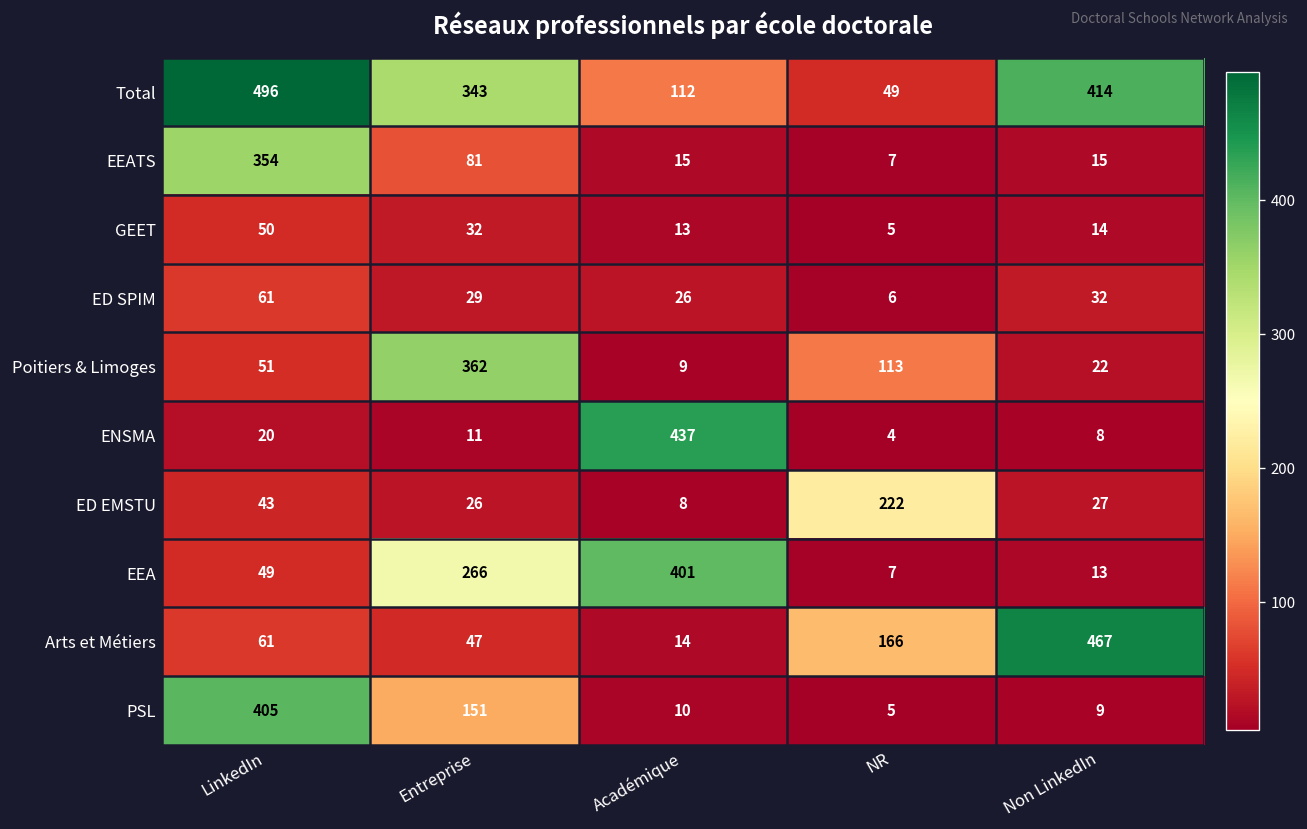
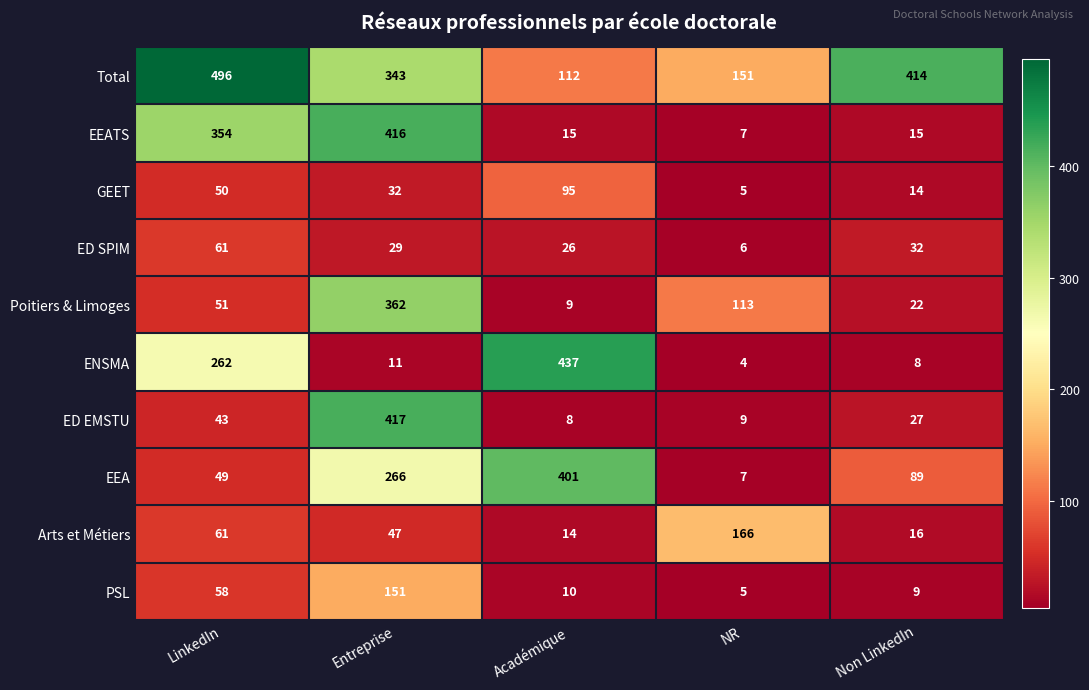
Total, NR: 49 -> 151
EEATS, Entreprise: 81 -> 416
GEET, Académique: 13 -> 95
ENSMA, LinkedIn: 20 -> 262
ED EMSTU, Entreprise: 26 -> 417
ED EMSTU, NR: 222 -> 9
EEA, Non LinkedIn: 13 -> 89
Arts et Métiers, Non LinkedIn: 467 -> 16
PSL, LinkedIn: 405 -> 58
